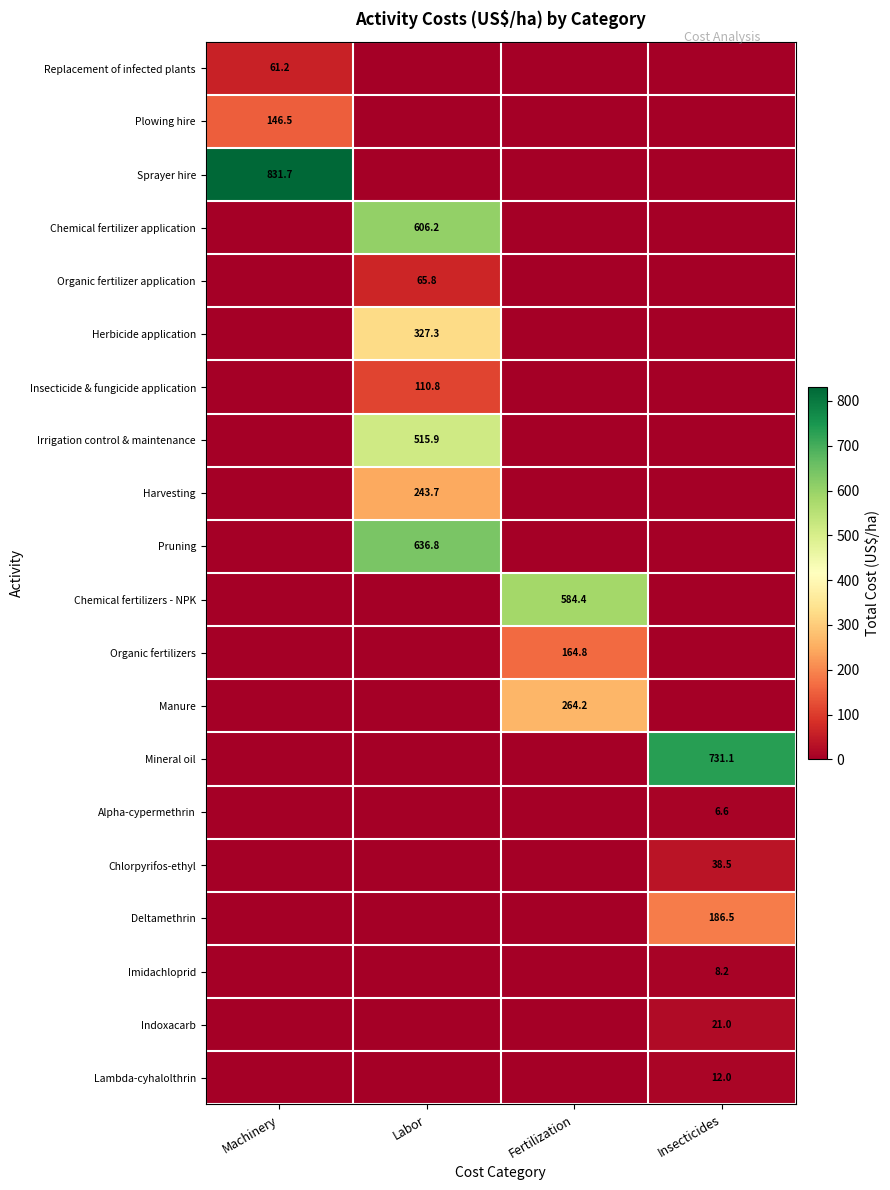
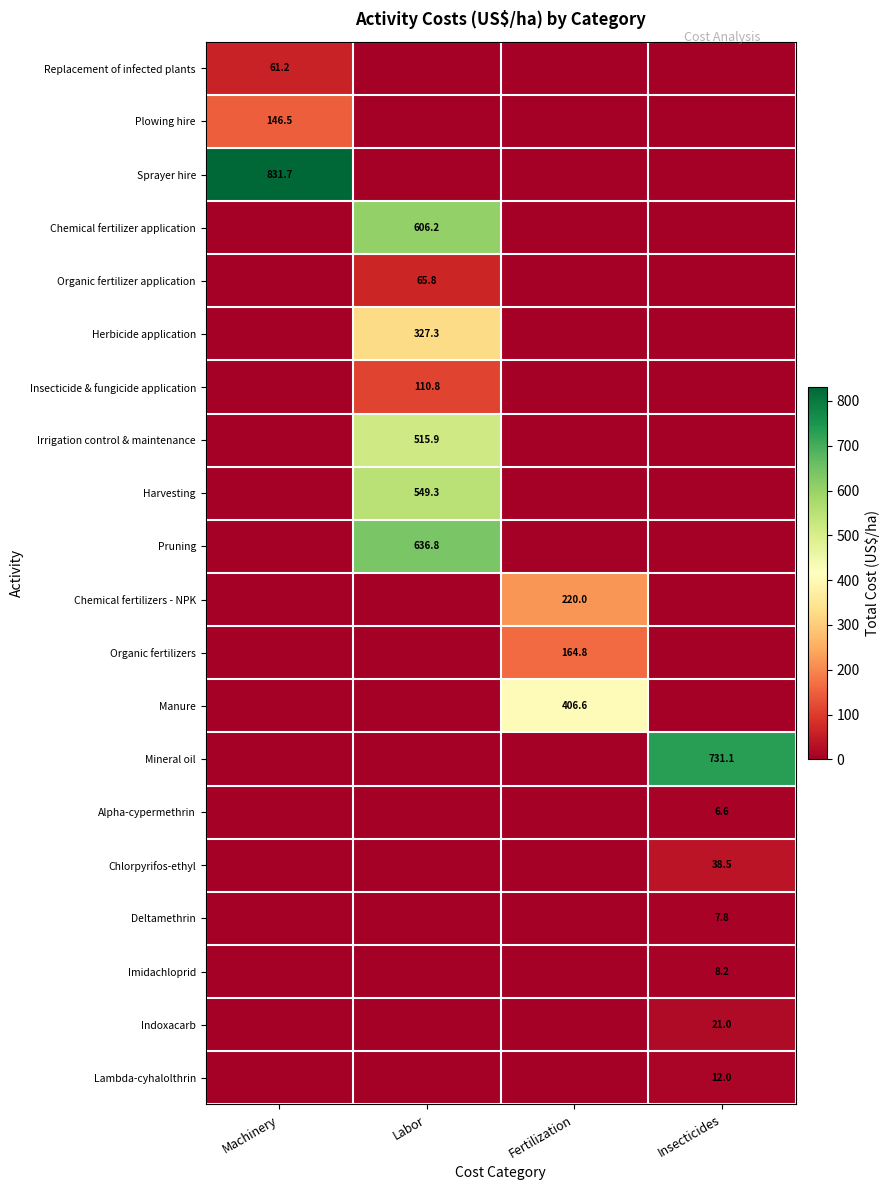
Harvesting, Labor: 243.7 -> 549.3
Chemical fertilizers - NPK, Fertilization: 584.4 -> 220.0
Manure, Fertilization: 264.2 -> 406.6
Deltamethrin, Insecticides: 186.5 -> 7.8
